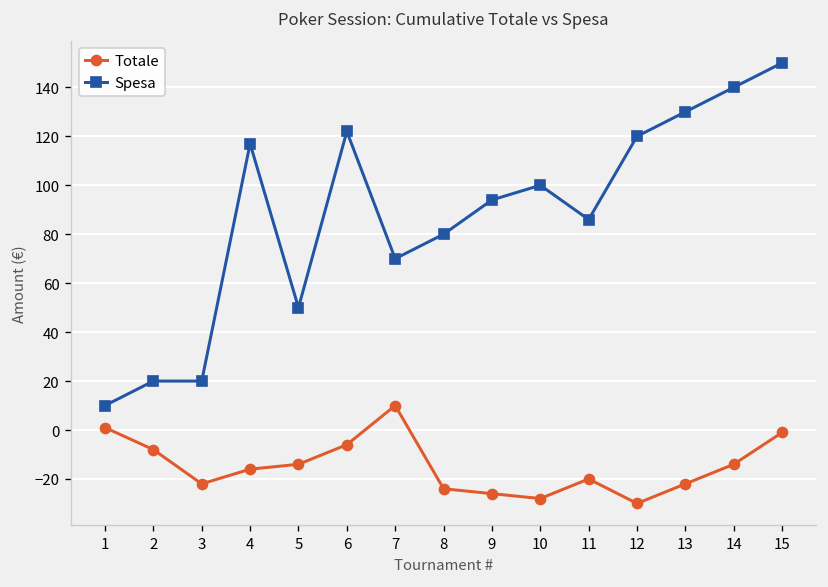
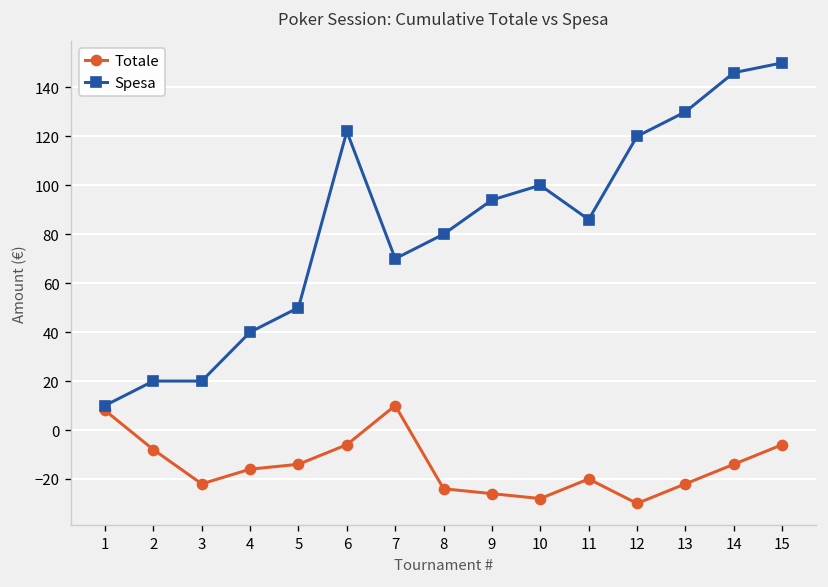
Totale, 1: 1 -> 8
Spesa, 4: 117 -> 40
Spesa, 14: 140 -> 146
Totale, 15: -1 -> -6
